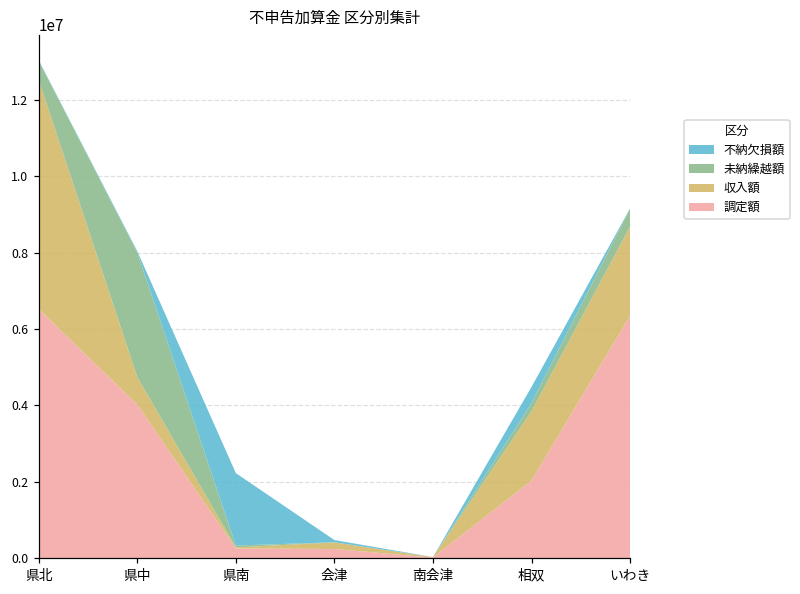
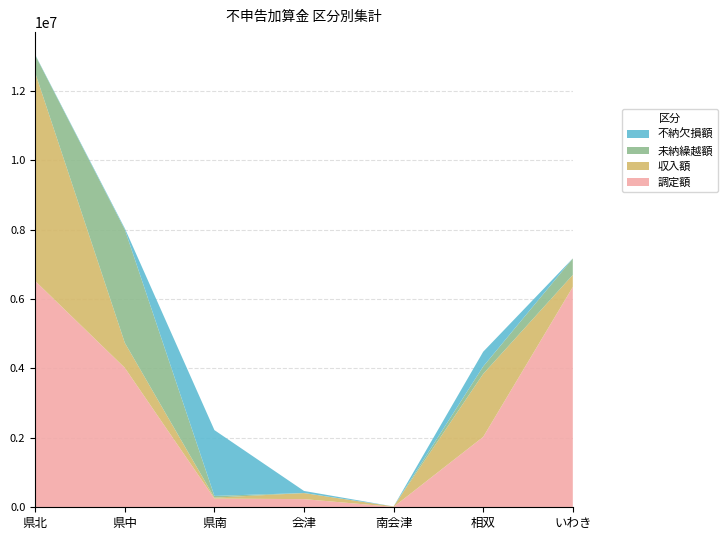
収入額, いわき: 2300000 -> 300000
